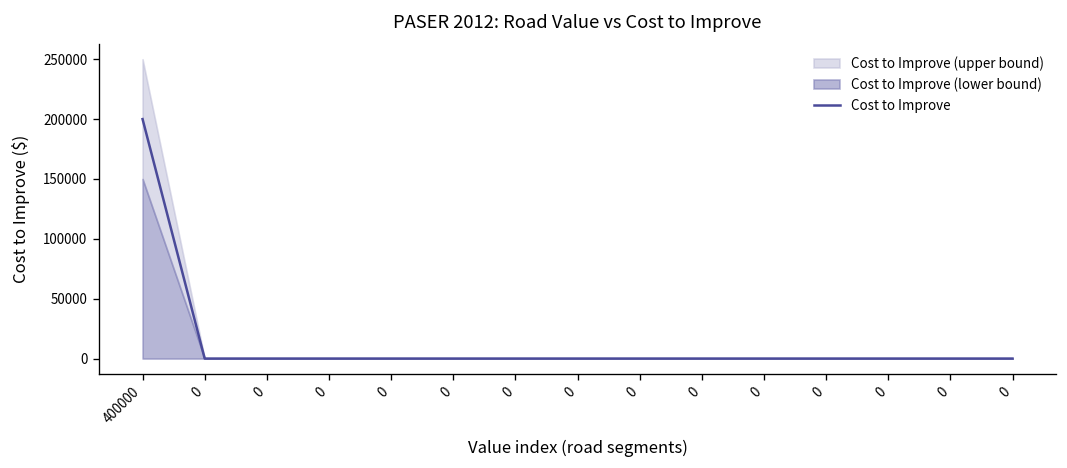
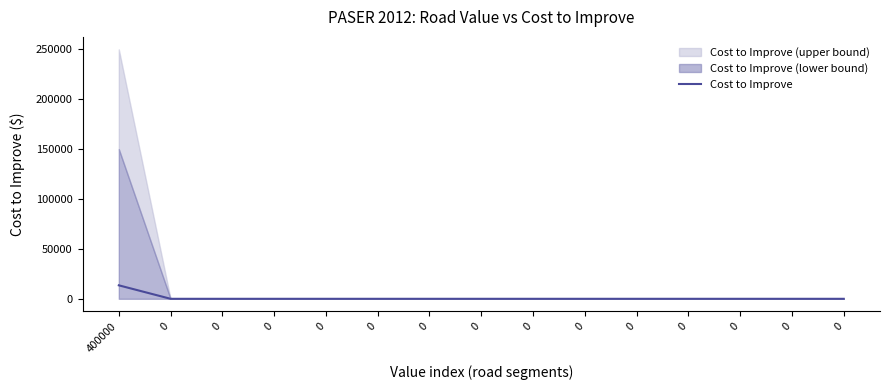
Cost to Improve, 400000: 200000 -> 10000
